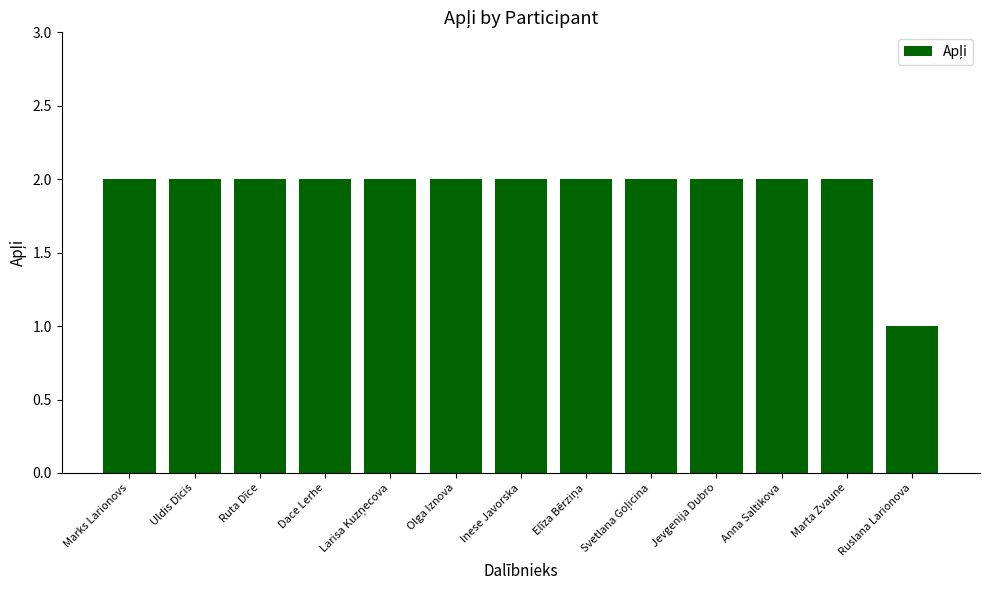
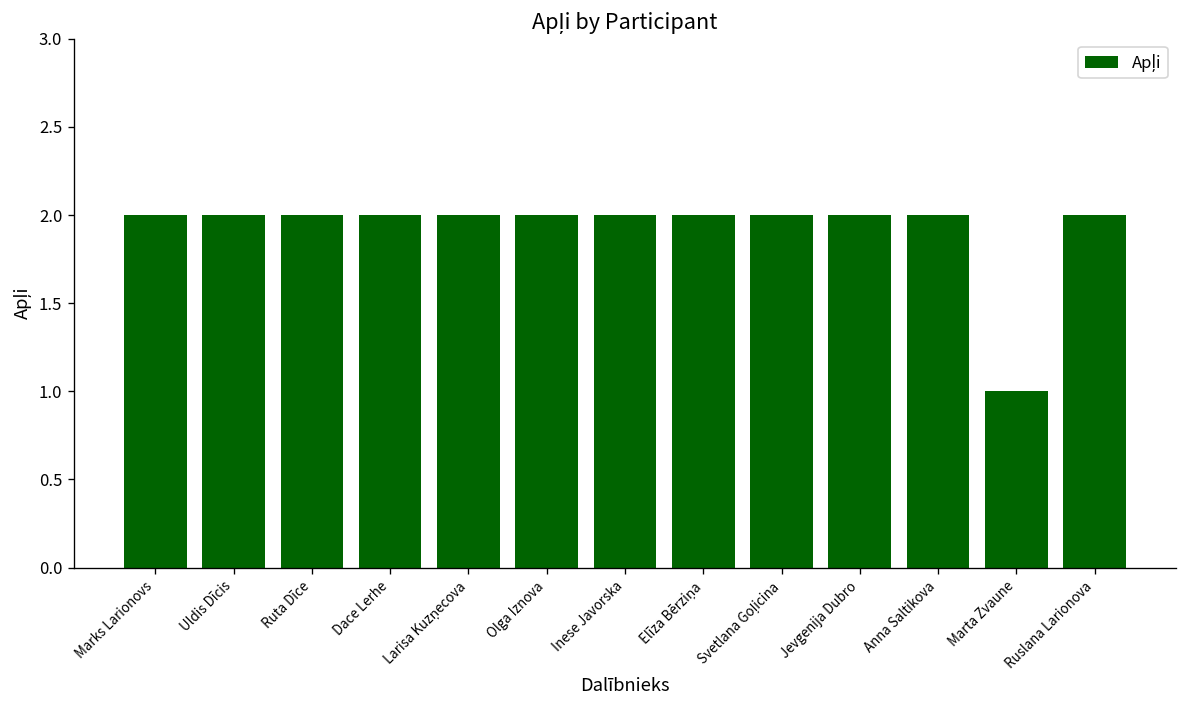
Marta Zvaune: 2 -> 1
Ruslana Larionova: 1 -> 2
